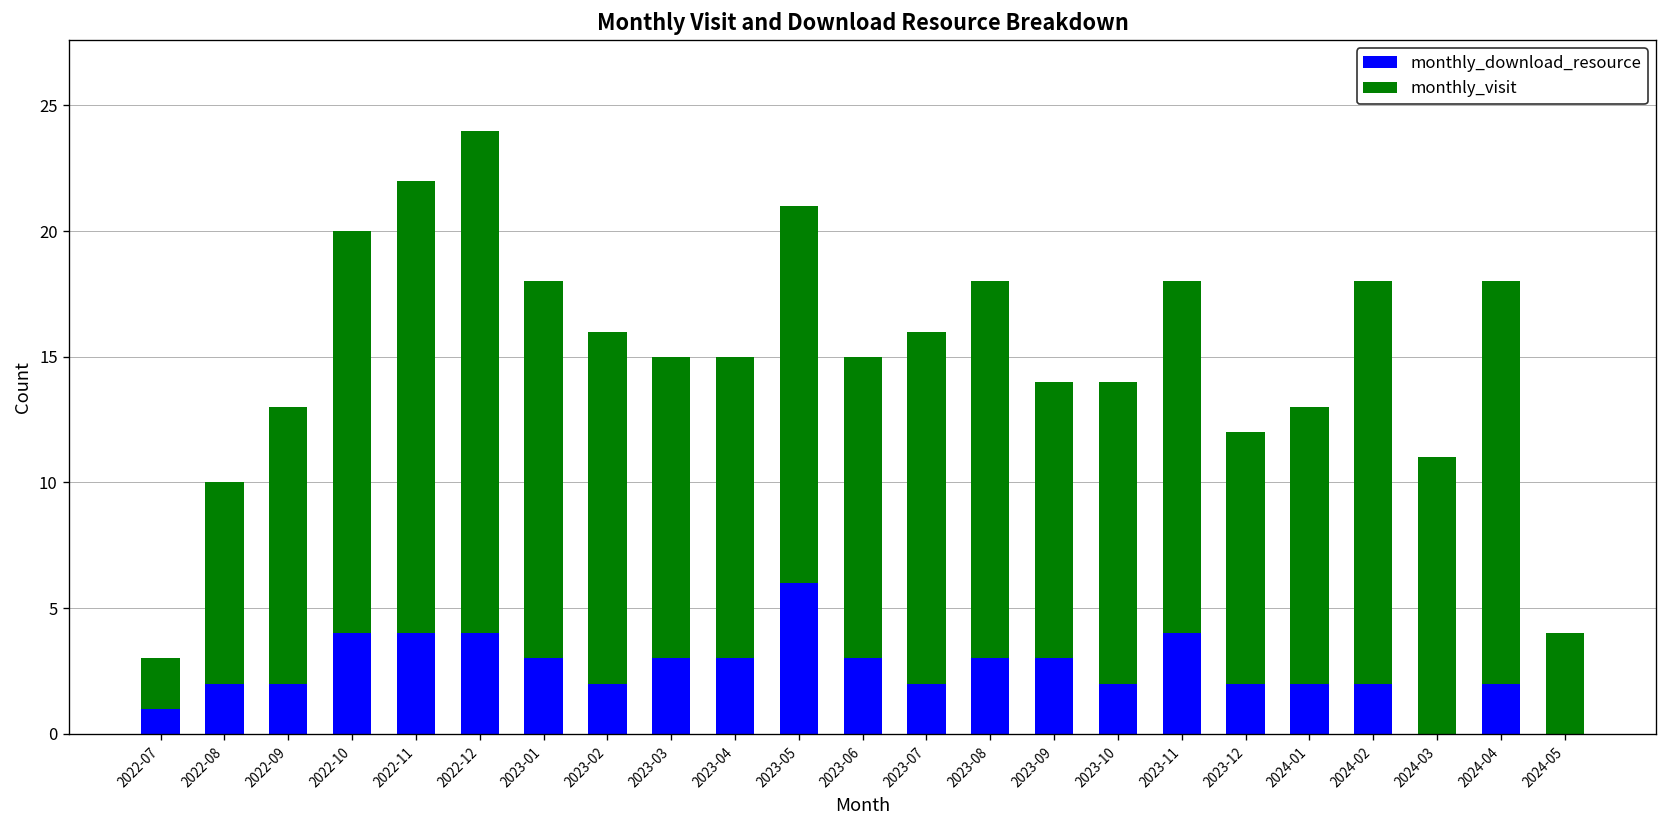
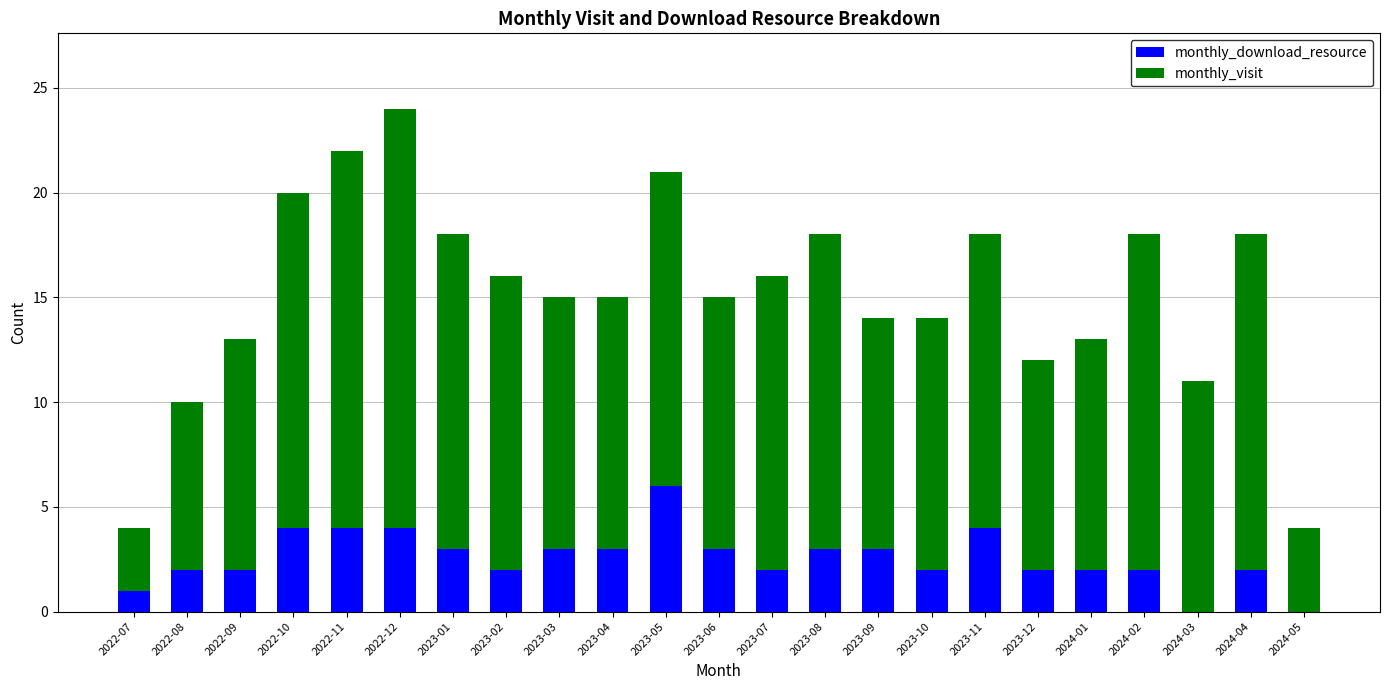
monthly_visit, 2022-07: 2 -> 3
